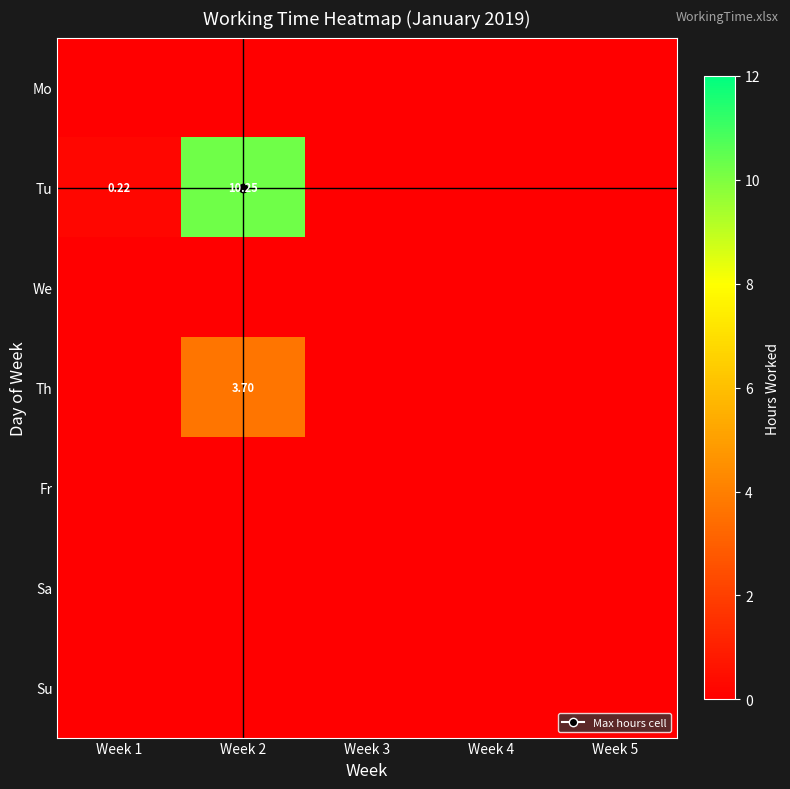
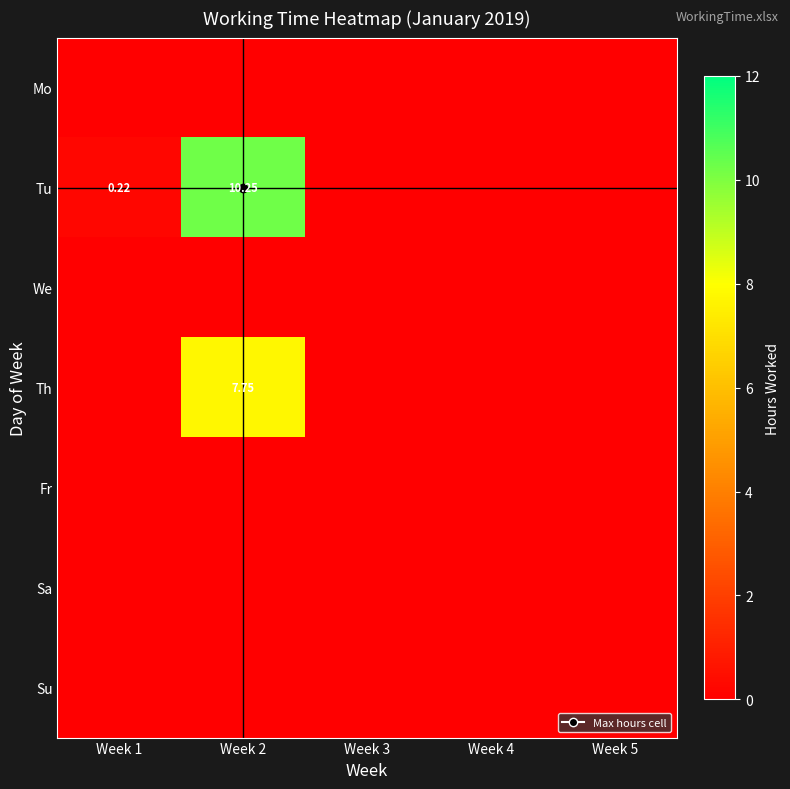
Th, Week 2: 3.70 -> 7.75
